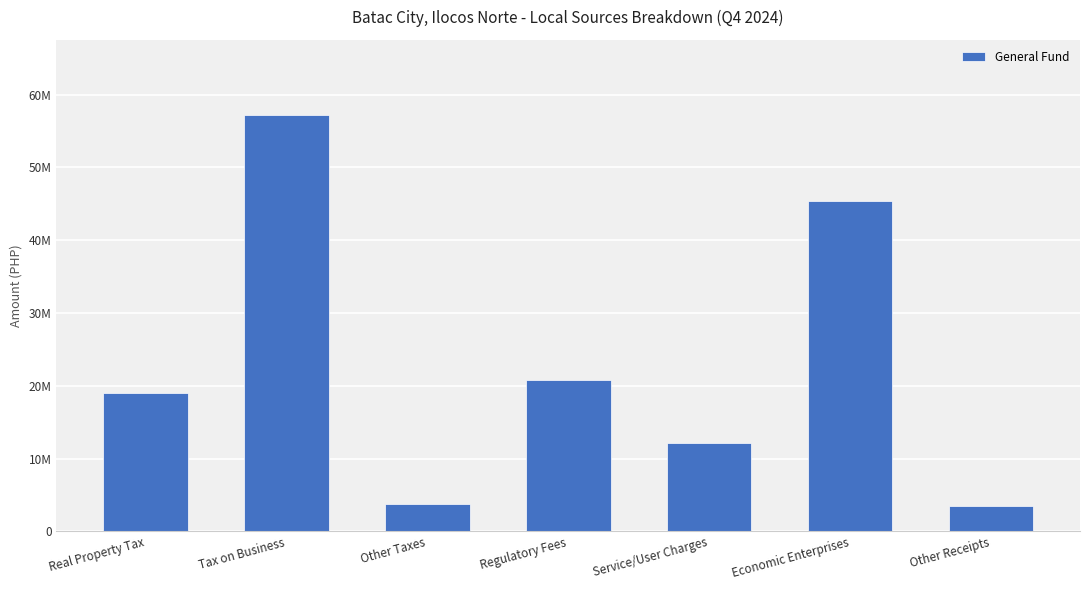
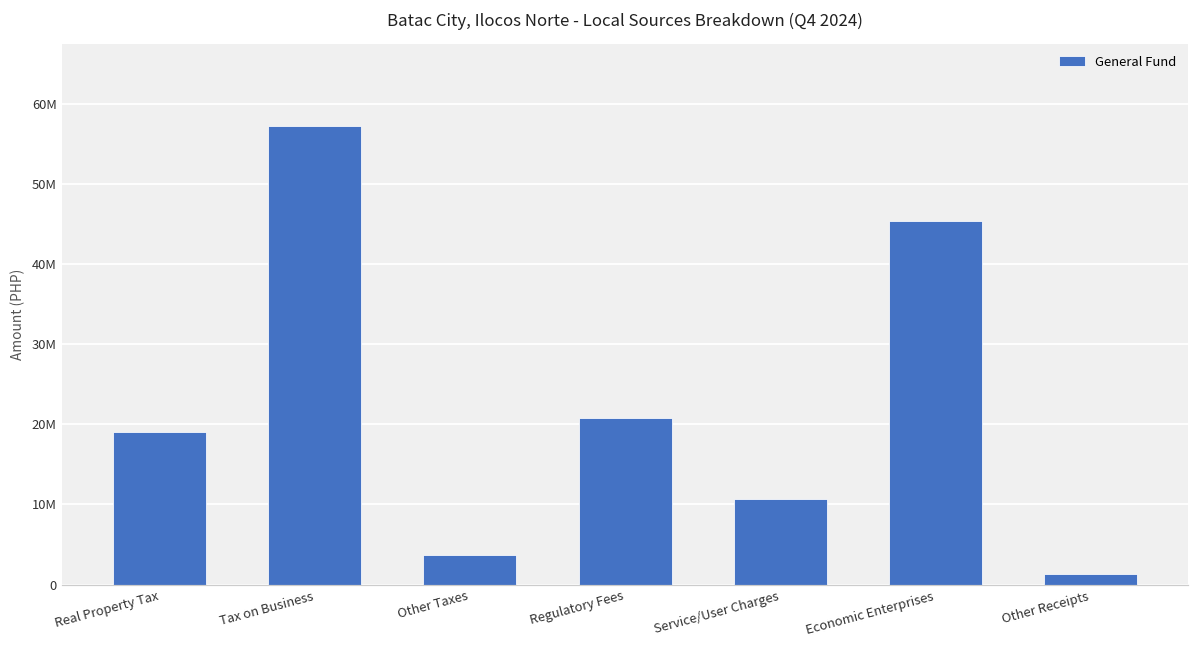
Service/User Charges: 12000000 -> 11000000
Other Receipts: 4000000 -> 1000000
